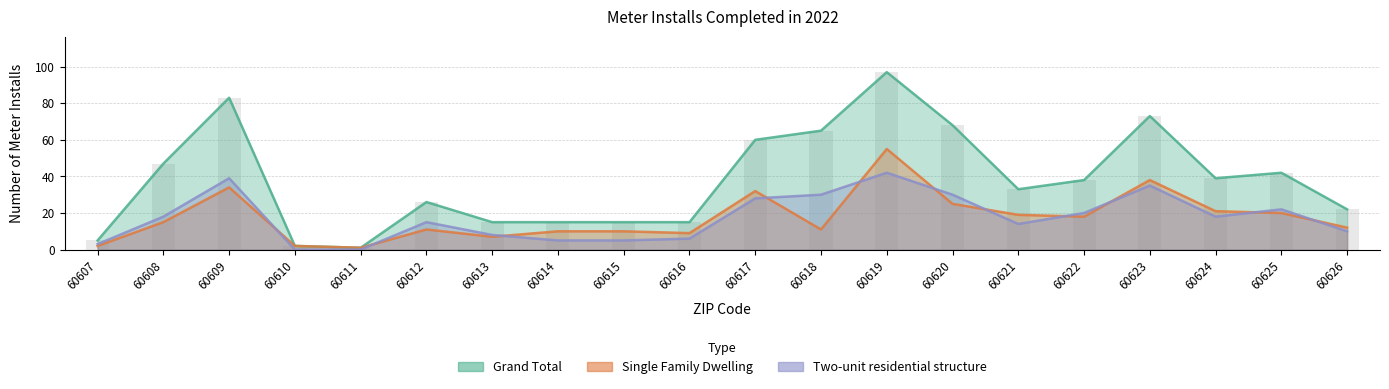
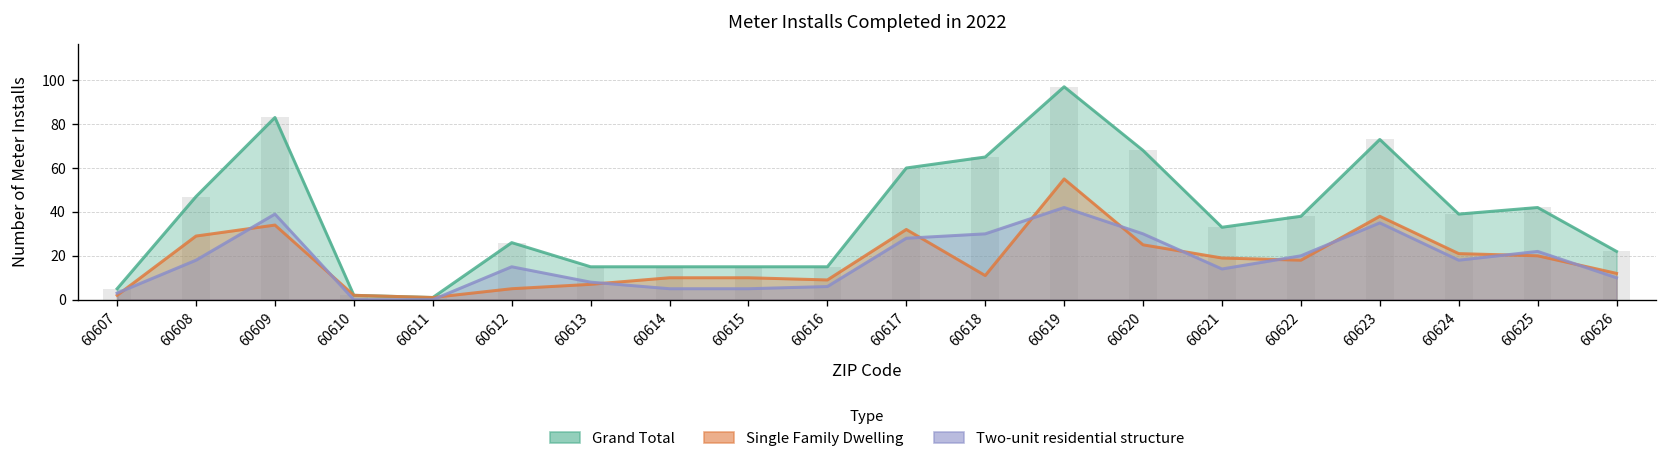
Single Family Dwelling, 60608: 15 -> 29
Single Family Dwelling, 60612: 11 -> 5
